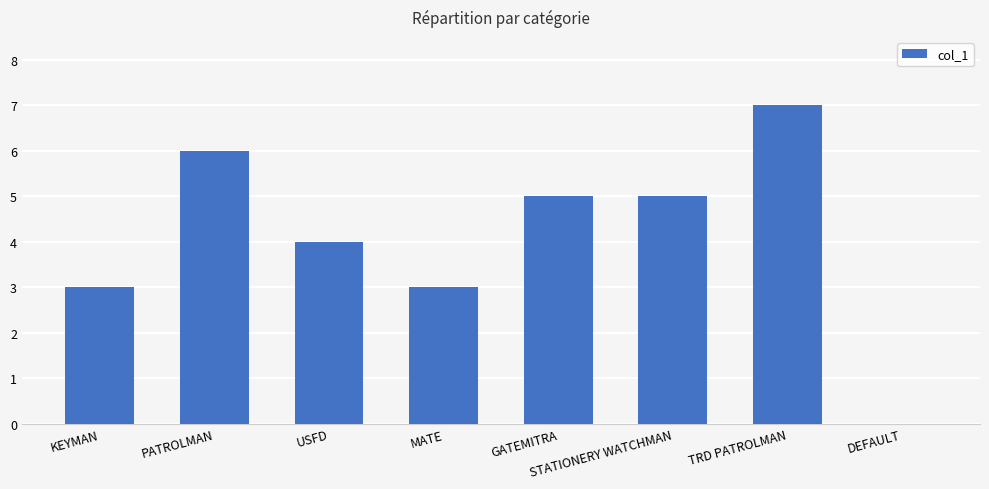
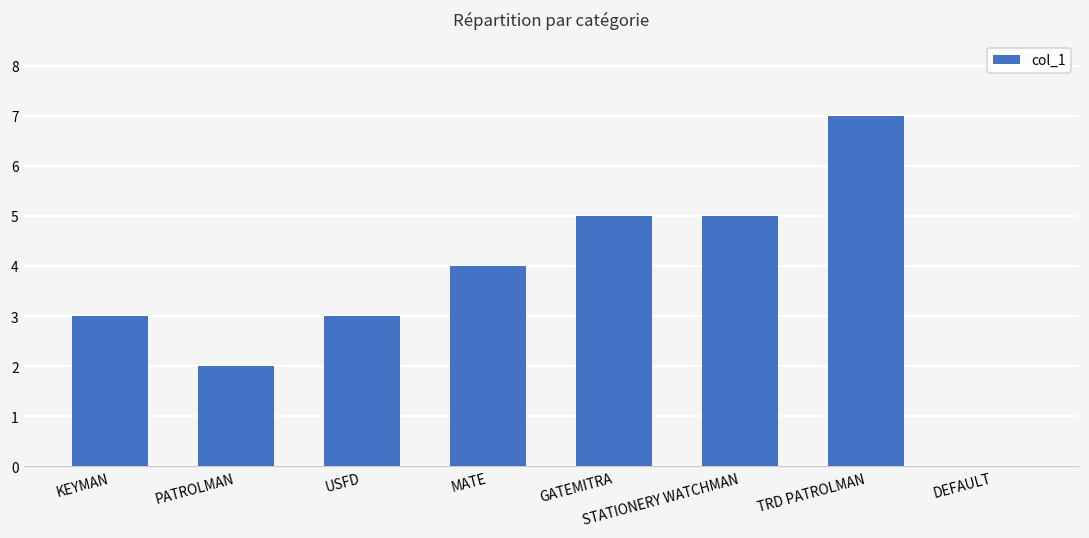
PATROLMAN: 6 -> 2
USFD: 4 -> 3
MATE: 3 -> 4
